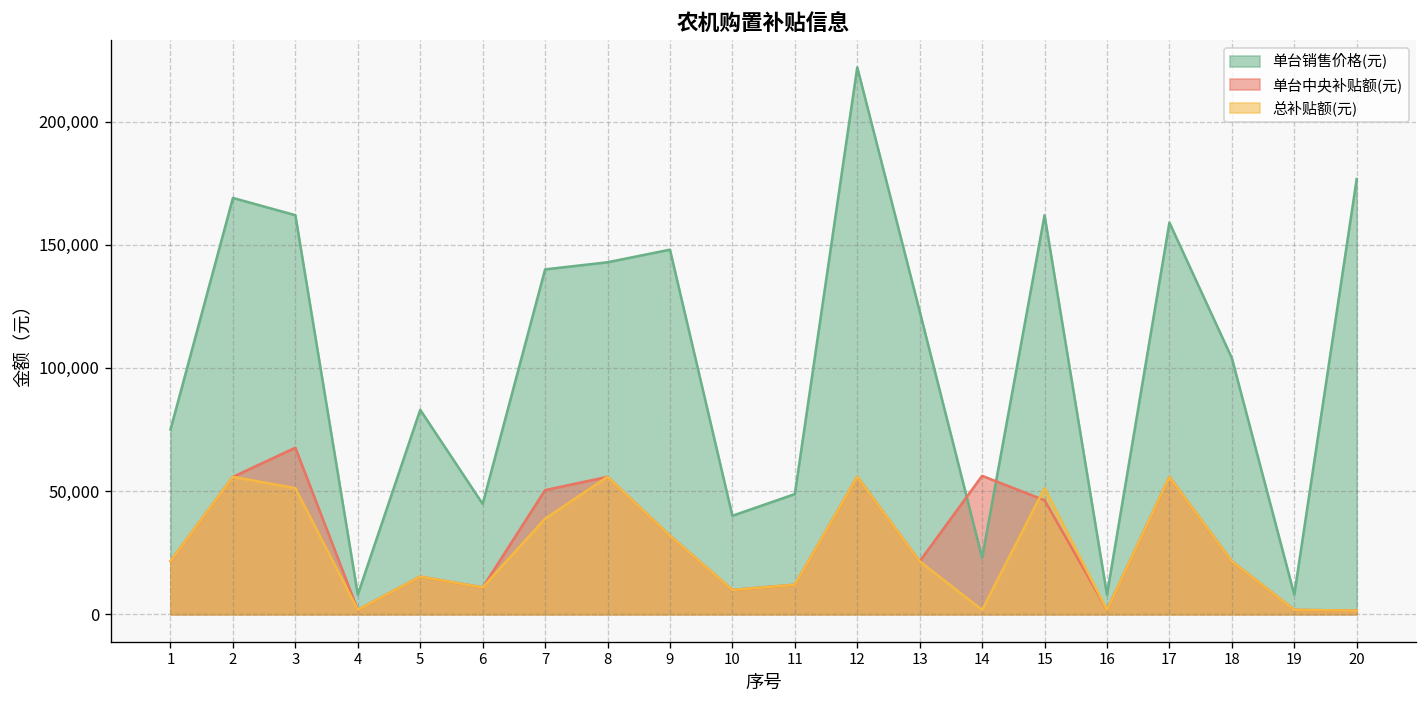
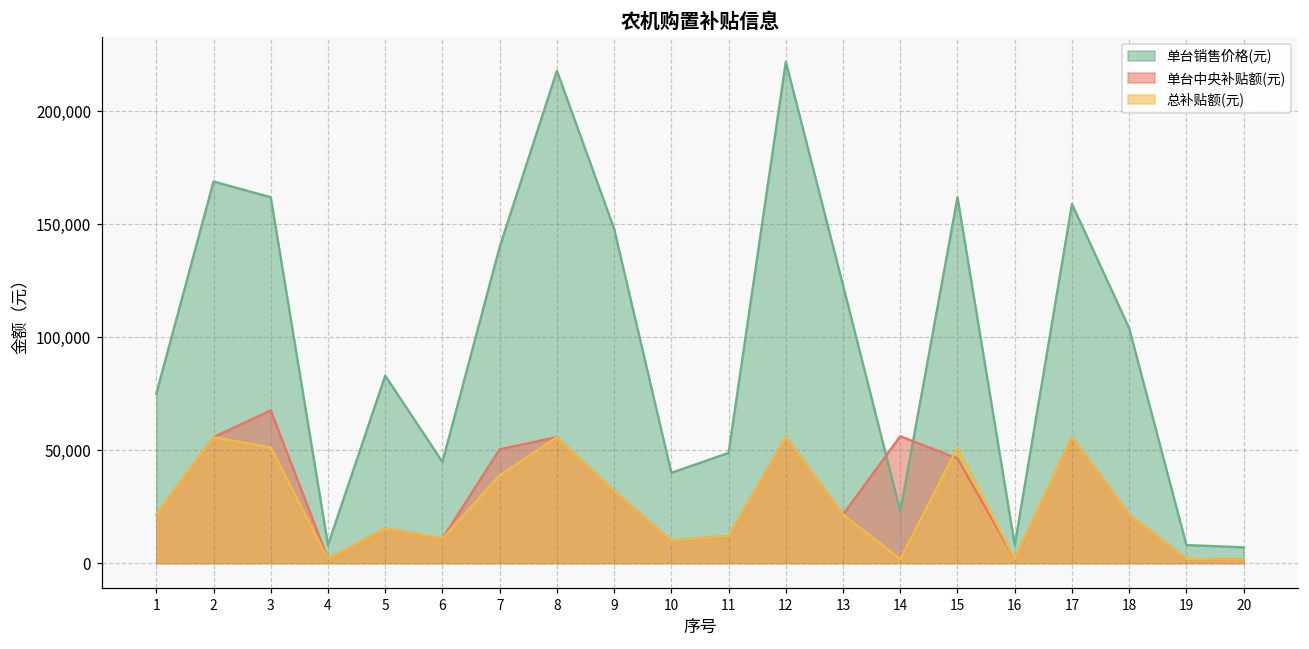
单台销售价格(元), 8: 143,000 -> 218,000
单台销售价格(元), 20: 177,000 -> 7,000
